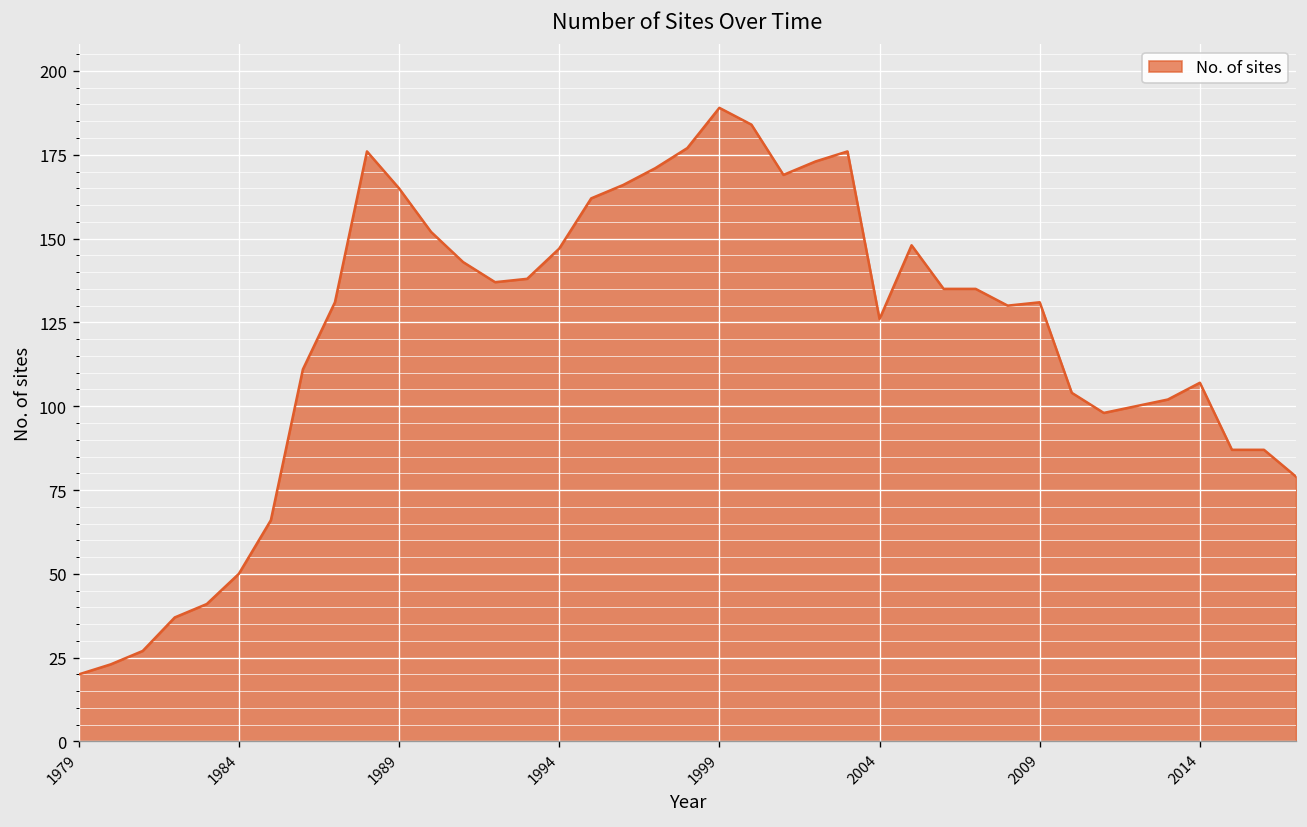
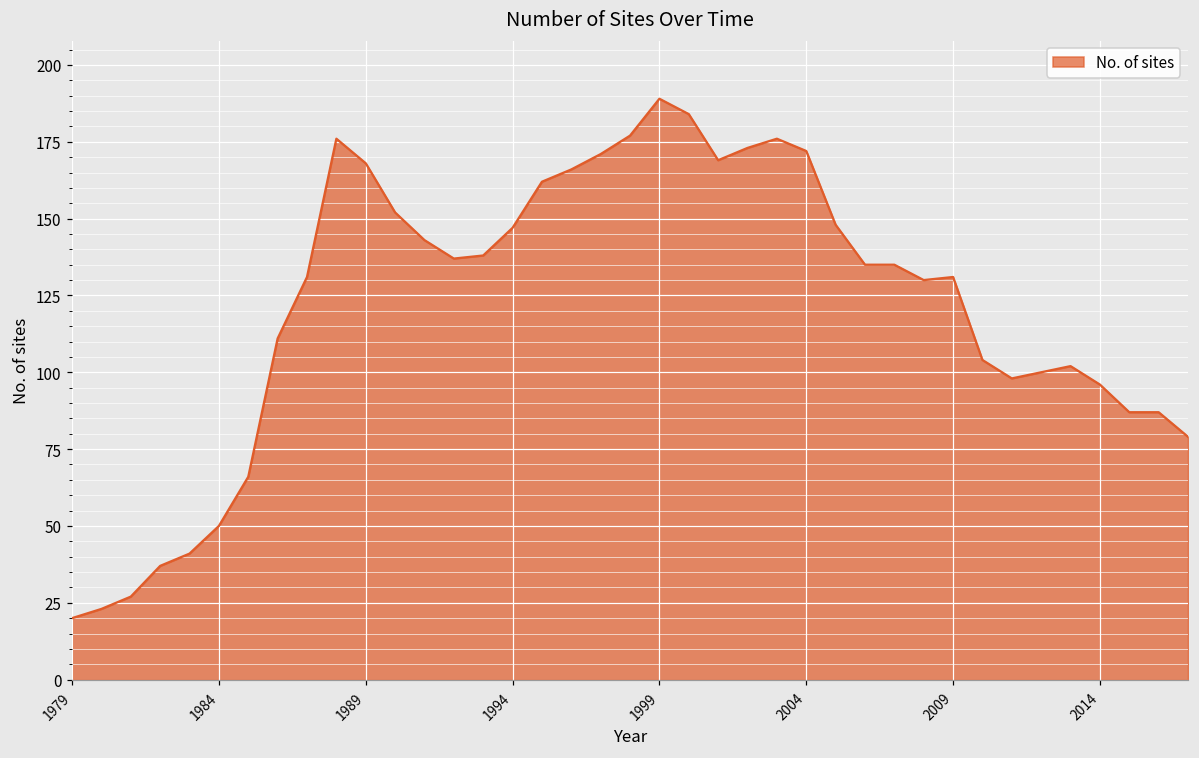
1989: 165 -> 168
2004: 126 -> 172
2014: 107 -> 96
